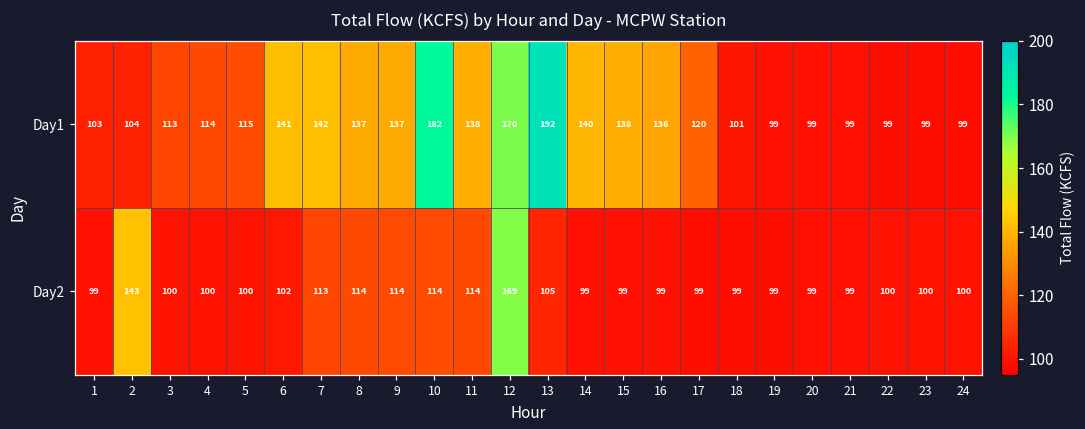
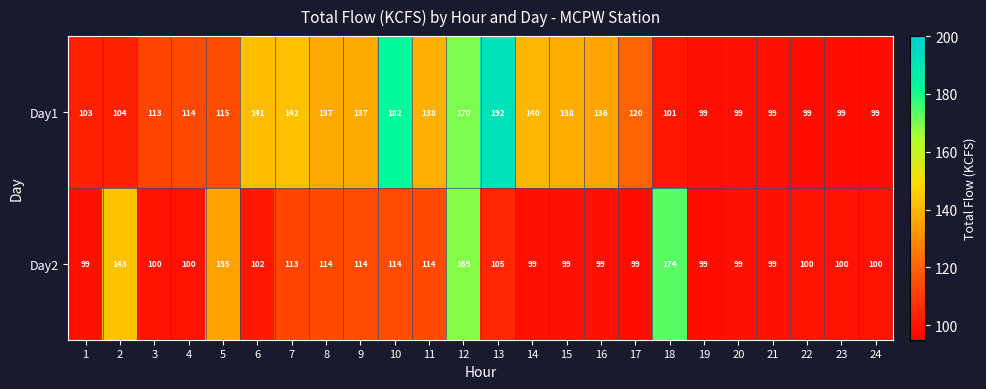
Day2, 5: 100 -> 135
Day2, 18: 99 -> 174
